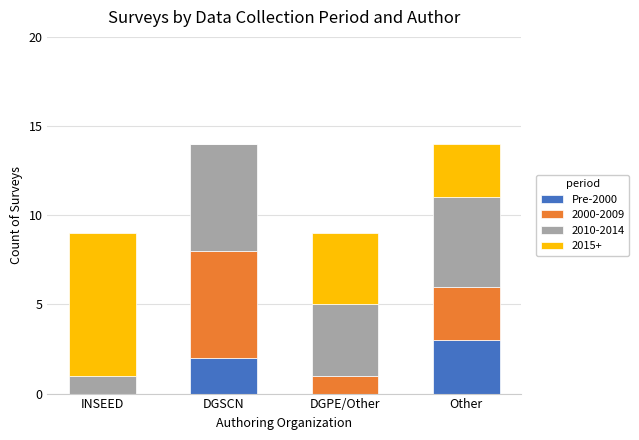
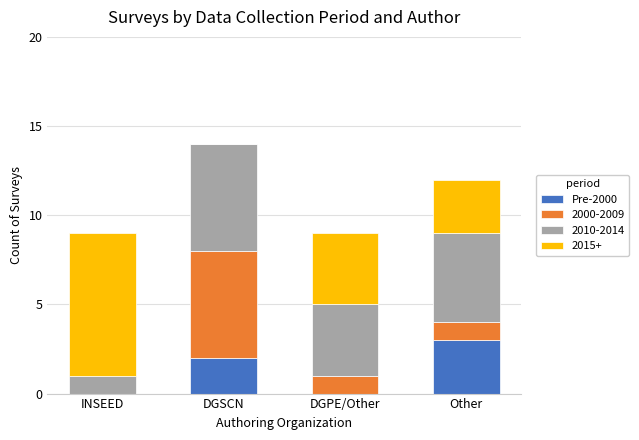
2000-2009, Other: 3 -> 1
